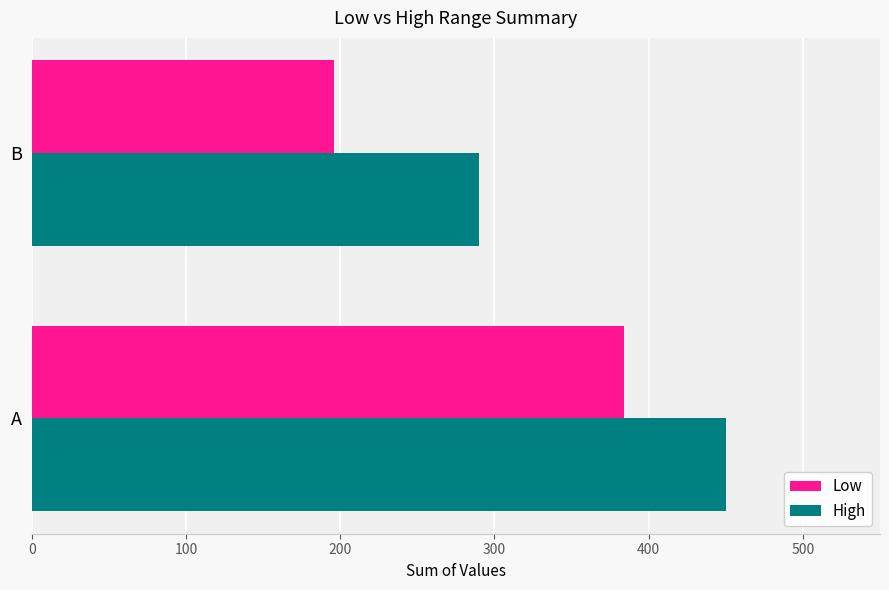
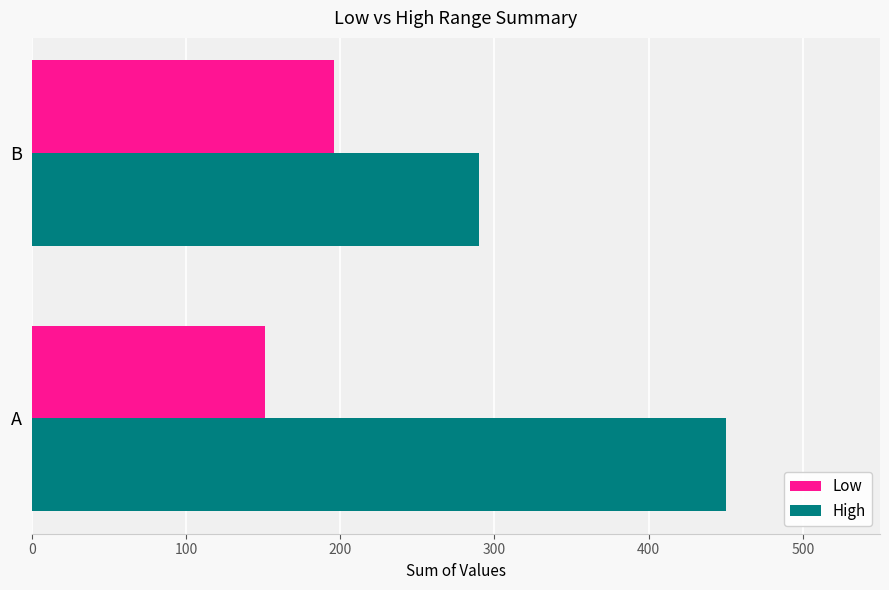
Low, A: 384 -> 151
